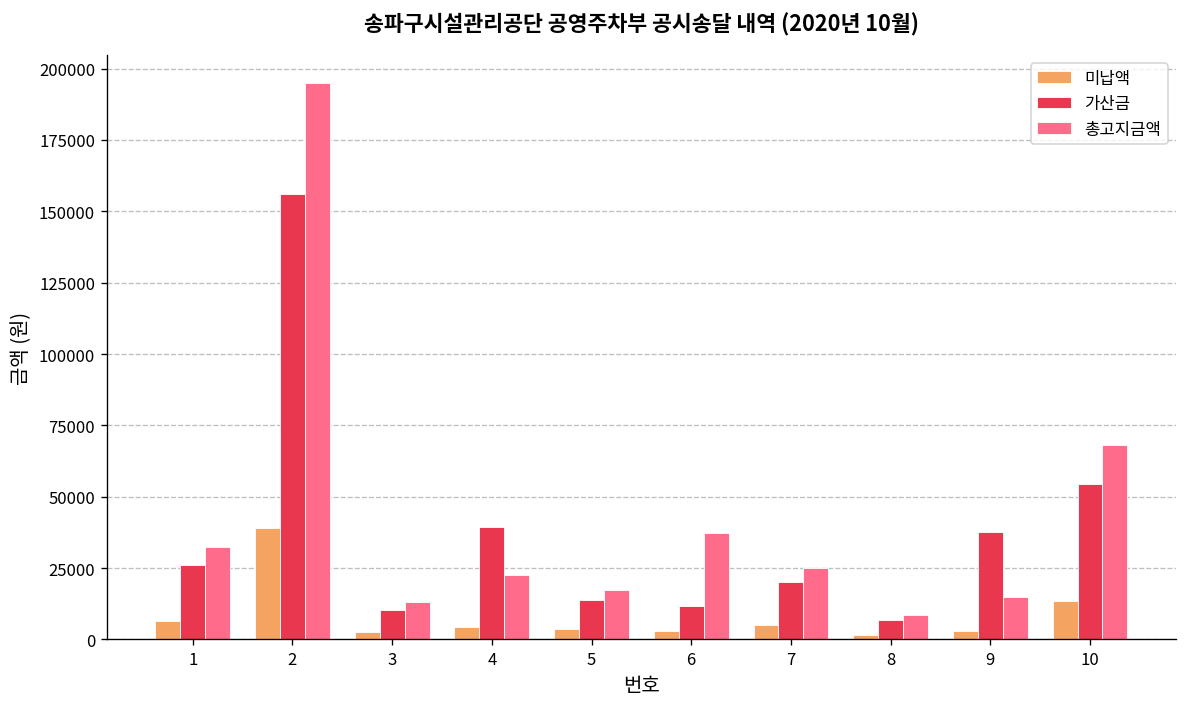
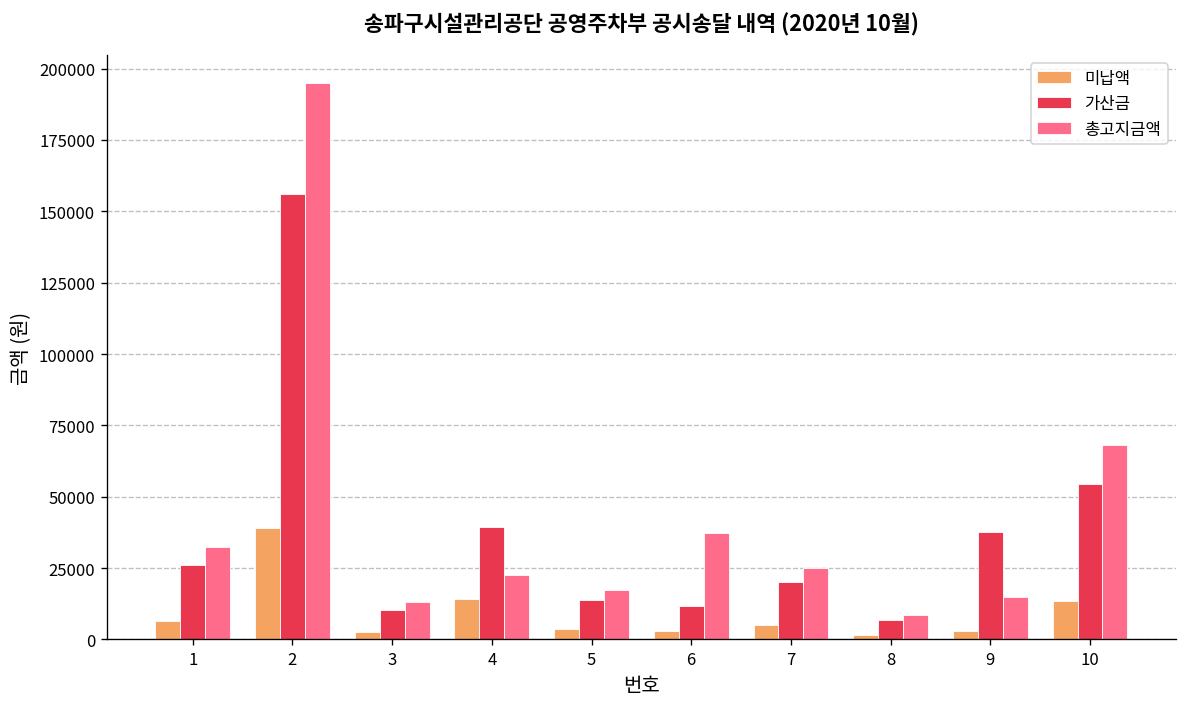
미납액, 4: 5000 -> 14000
